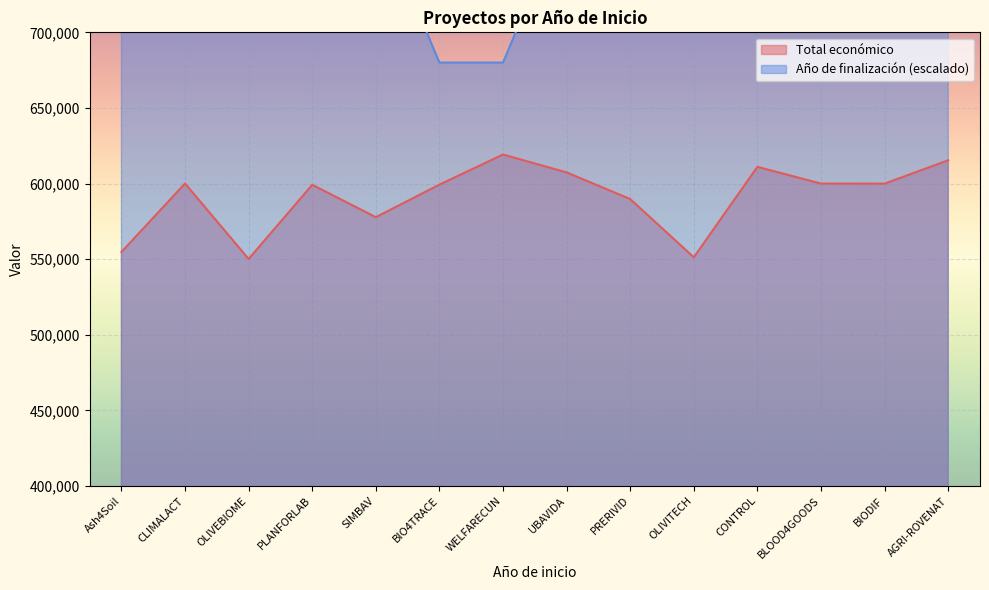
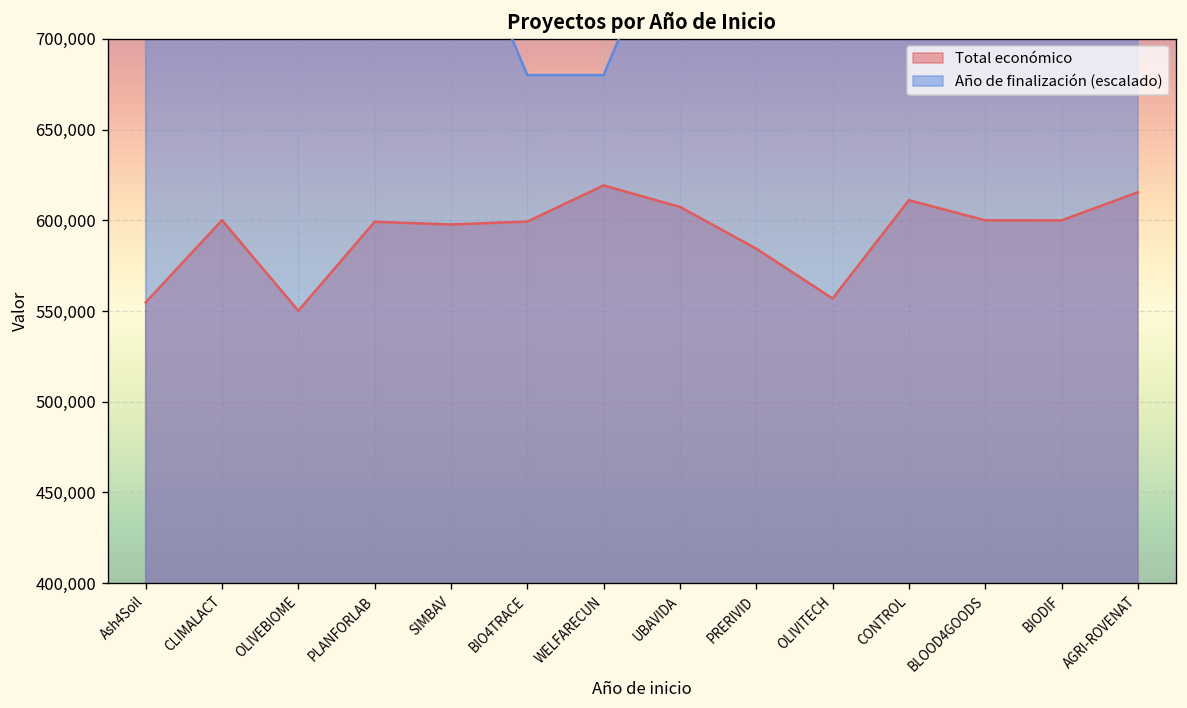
Total económico, SIMBAV: 578,000 -> 598,000
Total económico, PRERIVID: 590,000 -> 584,000
Total económico, OLIVITECH: 551,000 -> 557,000
